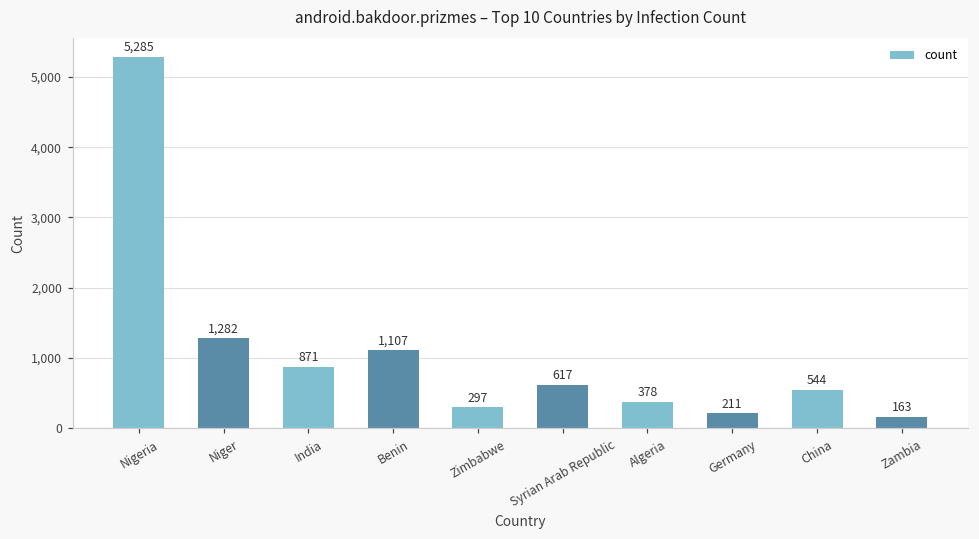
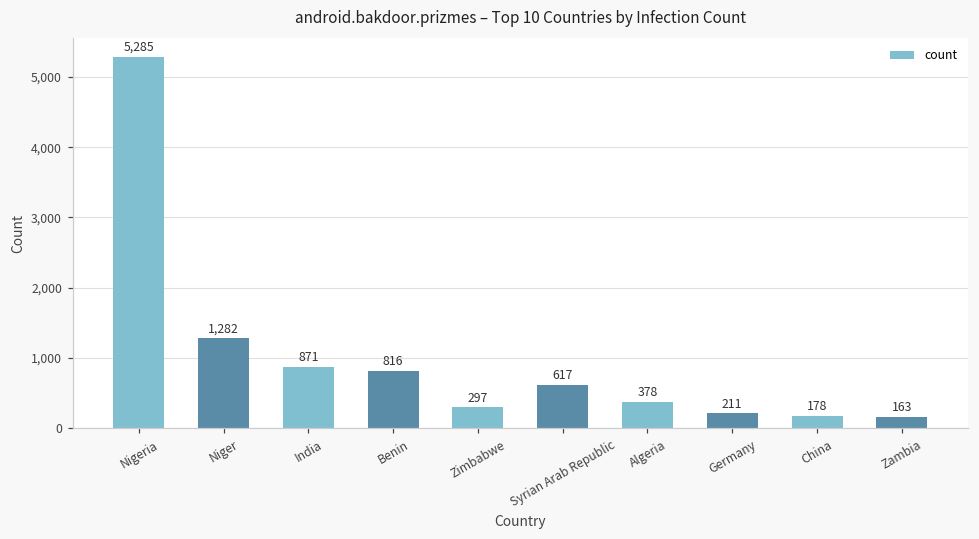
Benin: 1,107 -> 816
China: 544 -> 178
